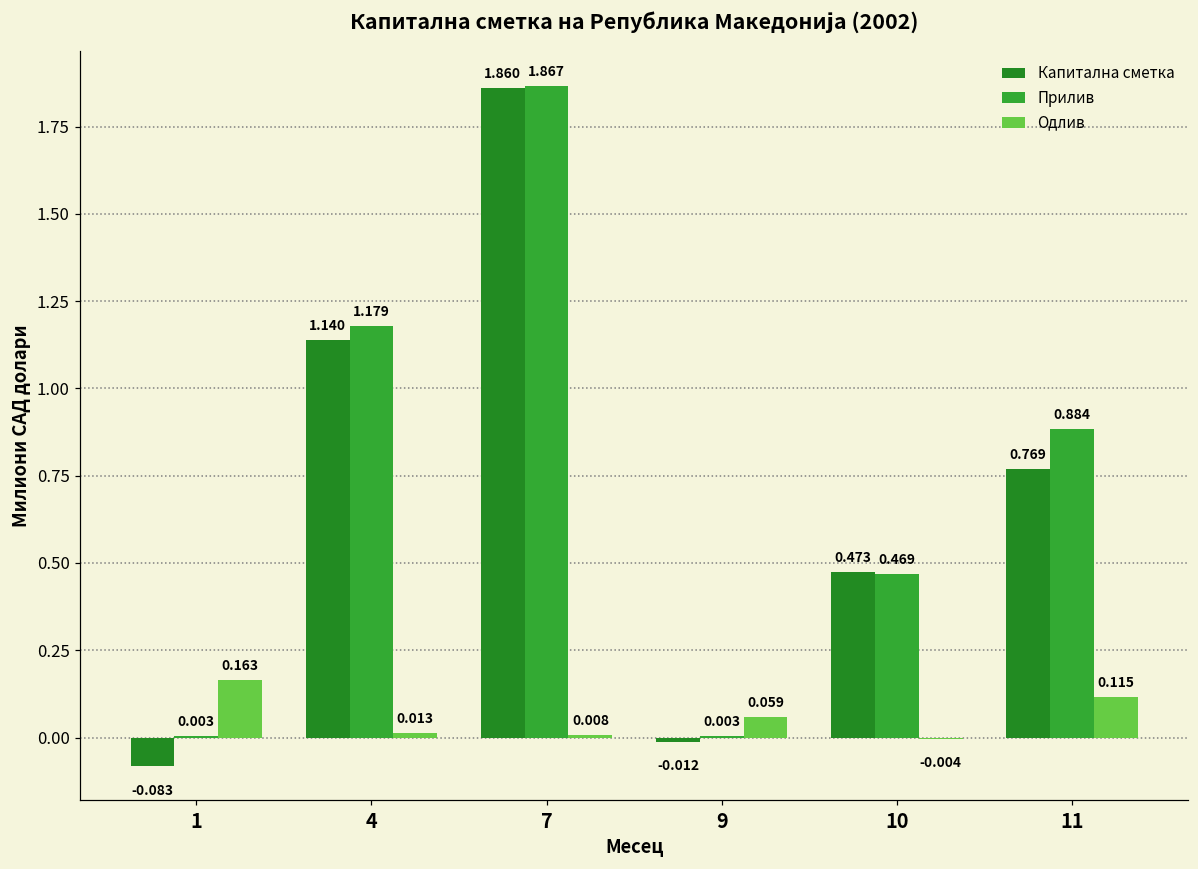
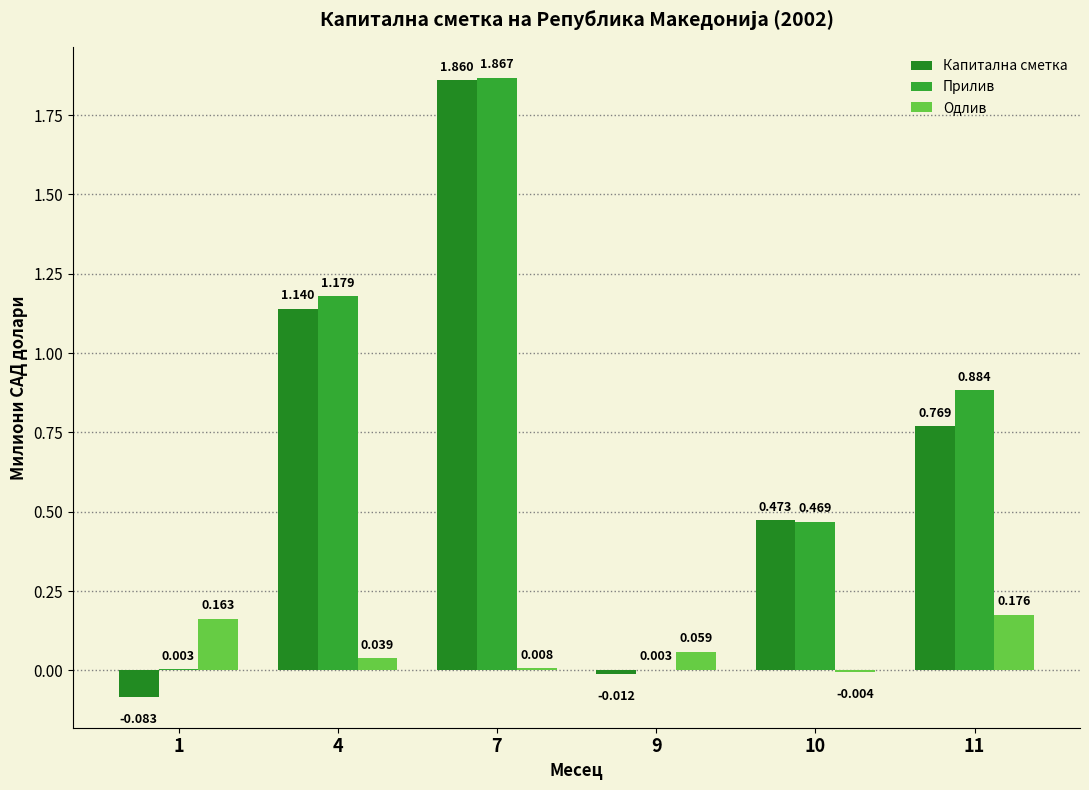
Одлив, 4: 0.013 -> 0.039
Одлив, 11: 0.115 -> 0.176
